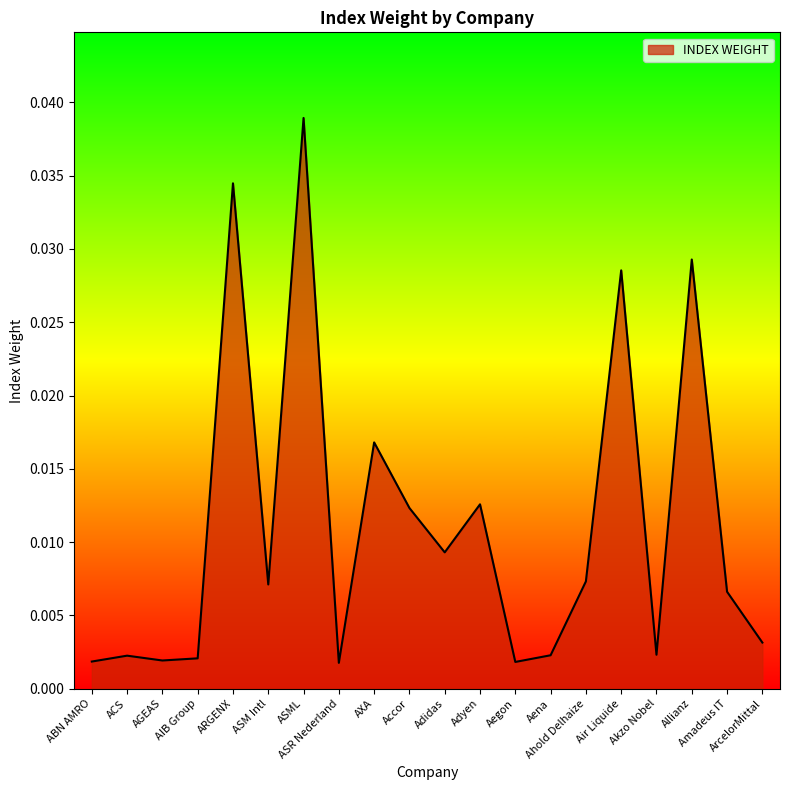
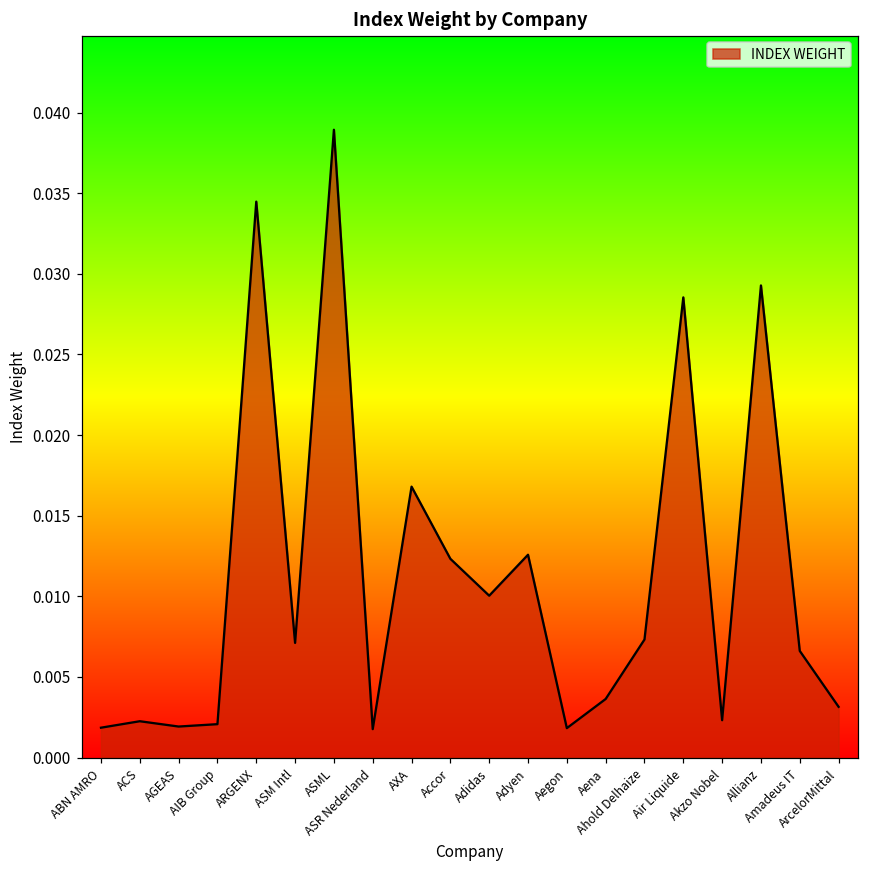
Adidas: 0.0093 -> 0.0100
Aena: 0.0023 -> 0.0036
